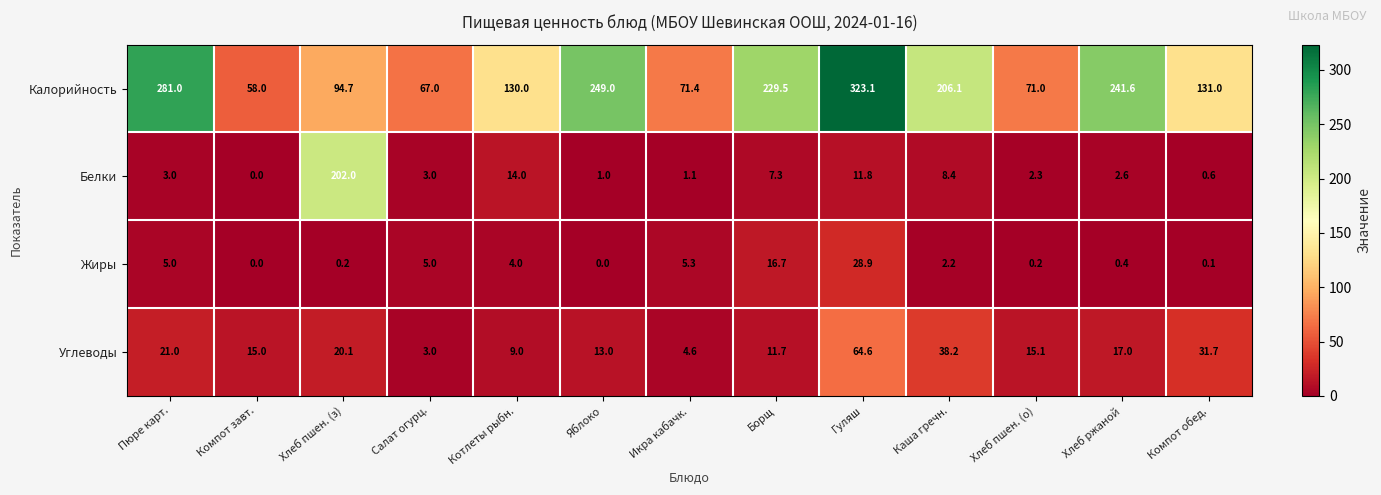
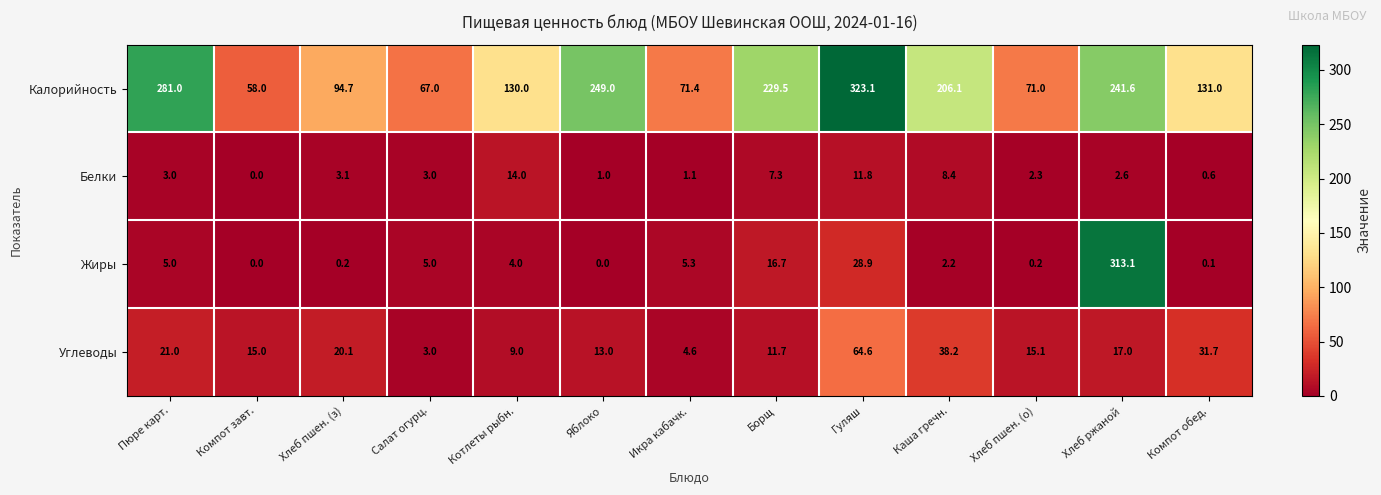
Белки, Хлеб пшен. (з): 202.0 -> 3.1
Жиры, Хлеб ржаной: 0.4 -> 313.1
